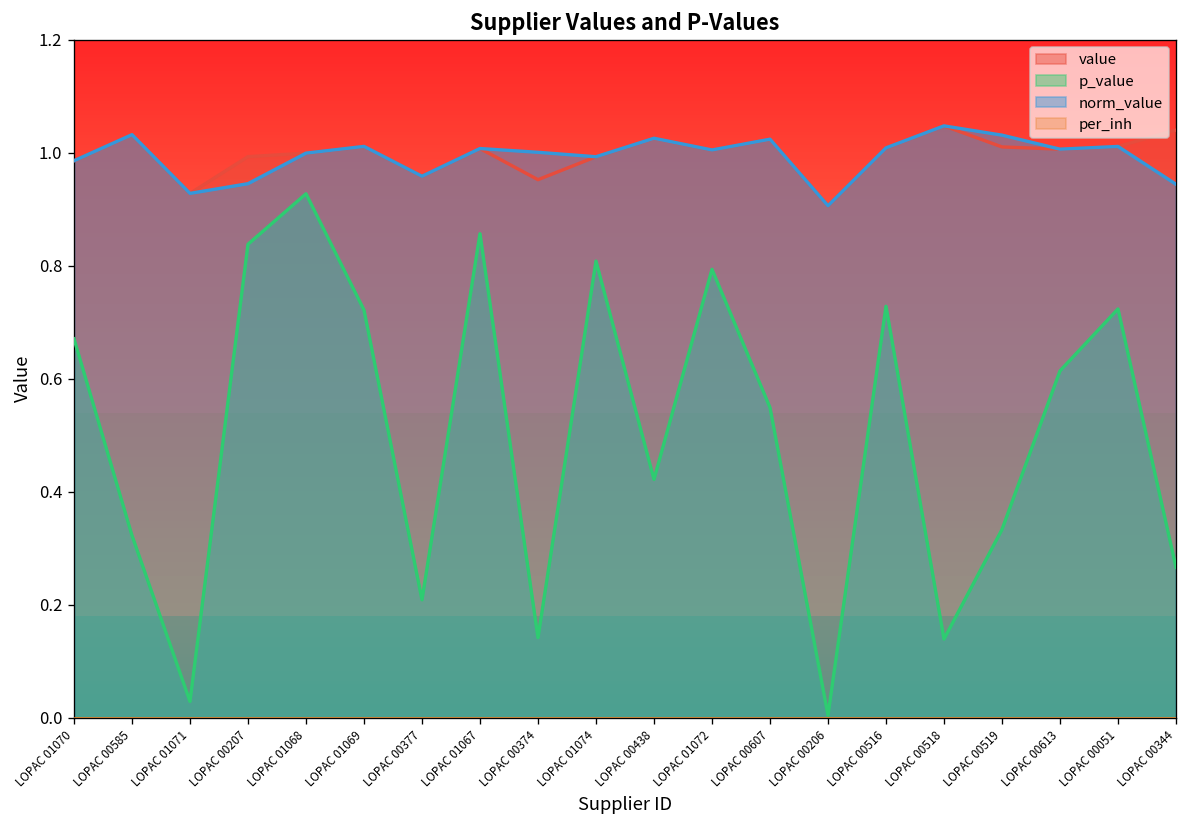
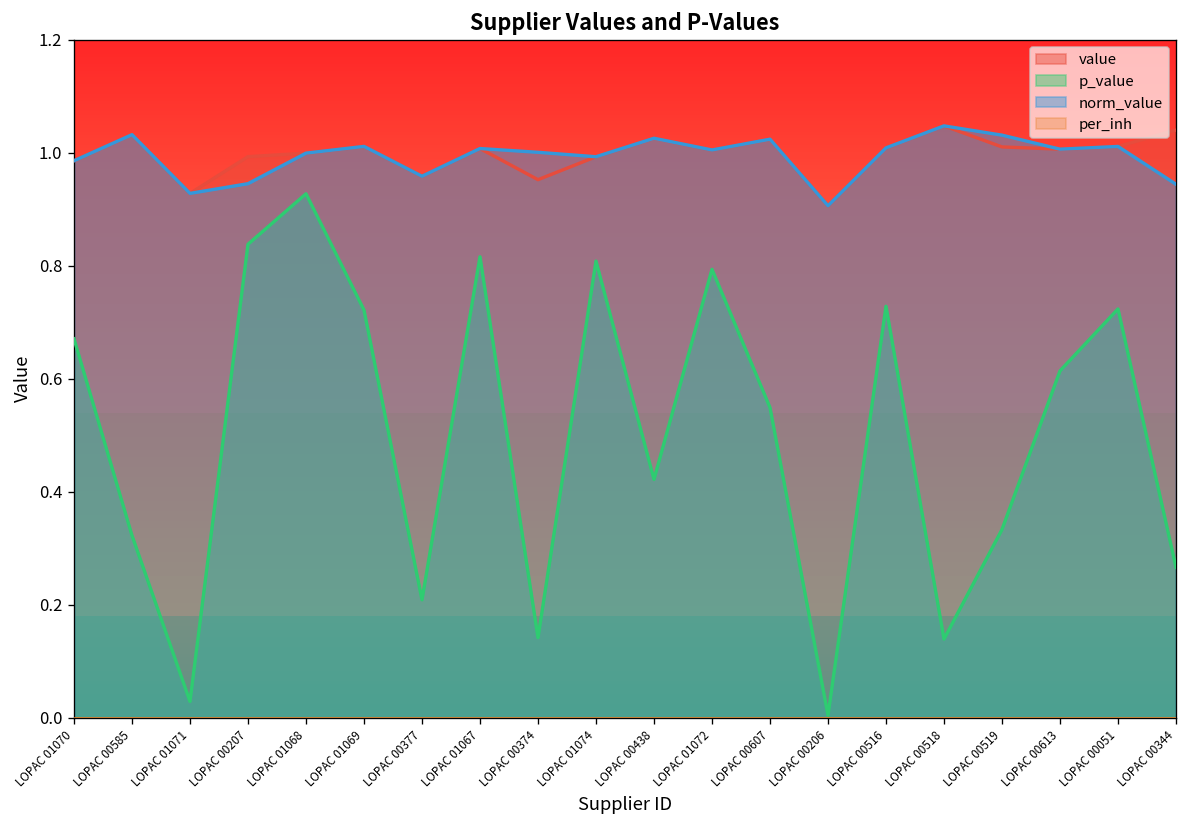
p_value, LOPAC 01067: 0.86 -> 0.82
